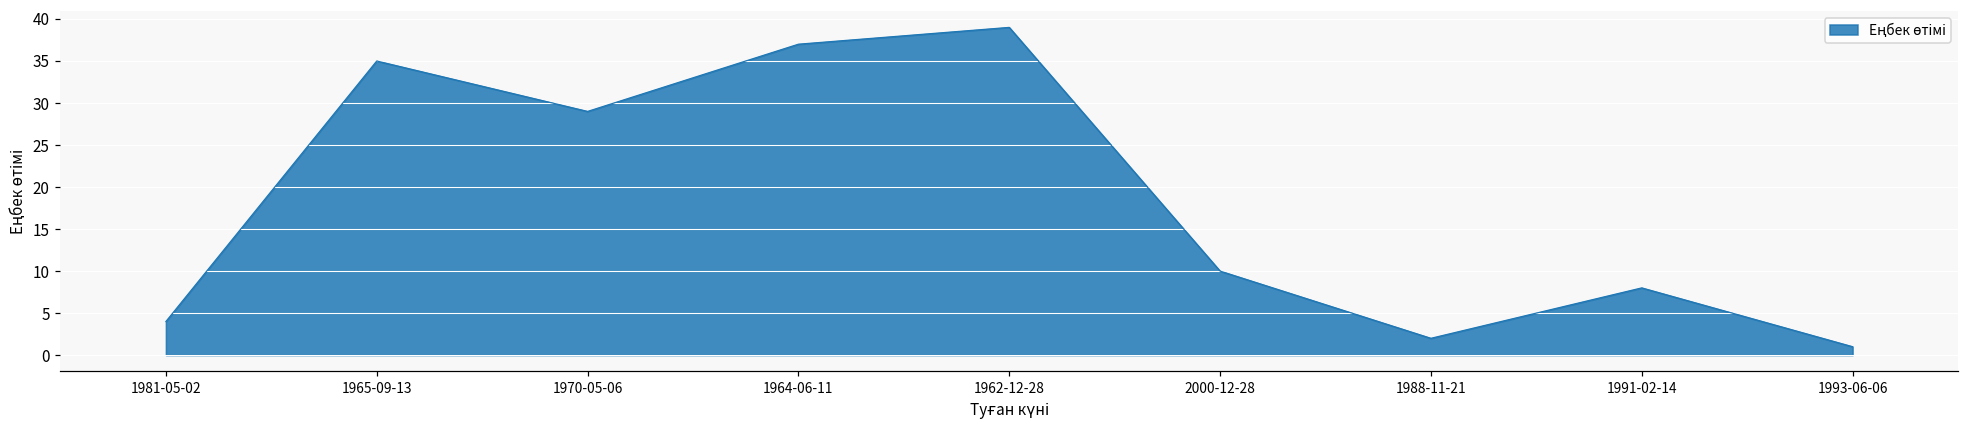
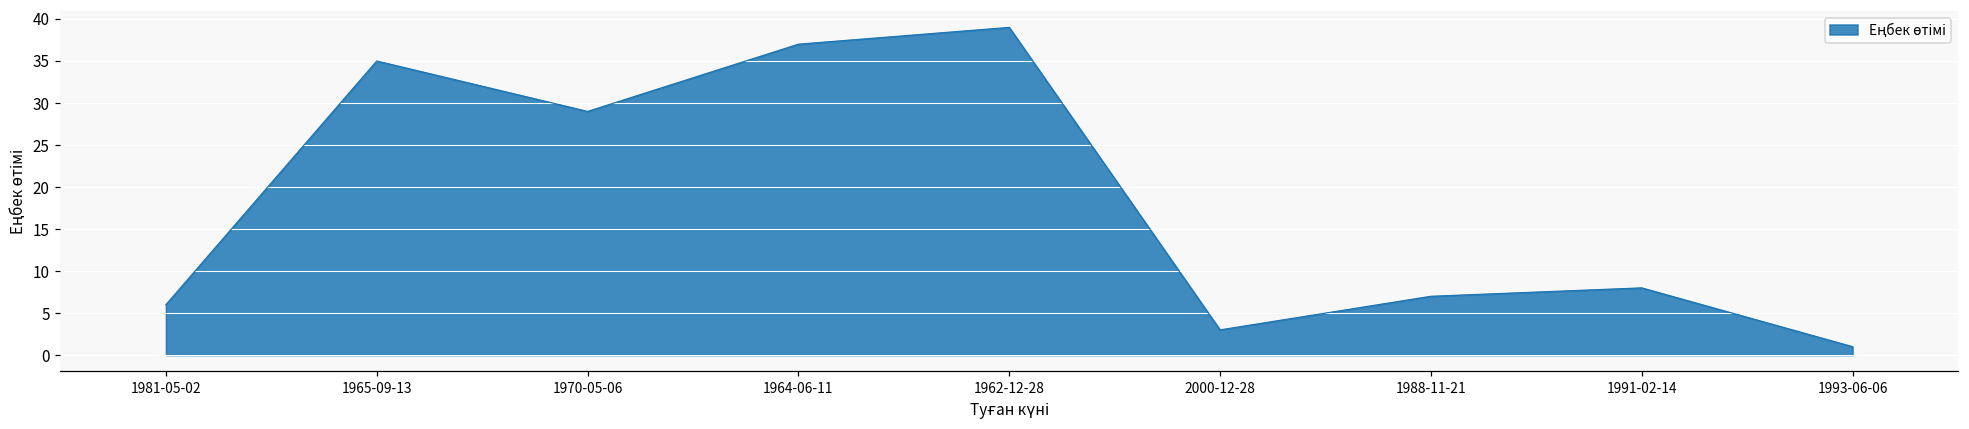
1981-05-02: 4 -> 6
2000-12-28: 10 -> 3
1988-11-21: 2 -> 7
